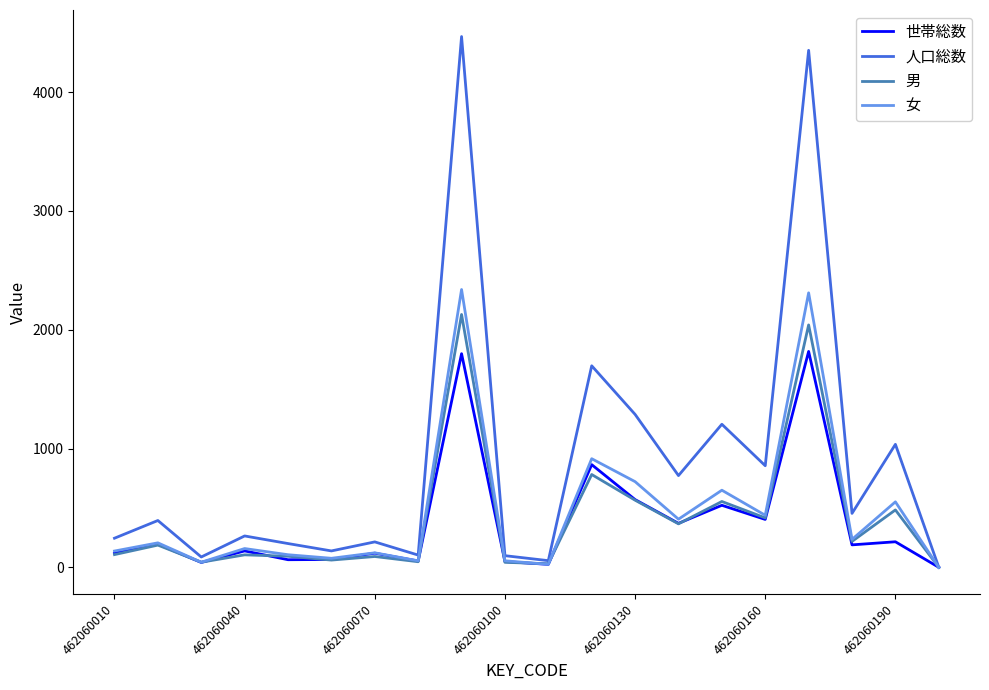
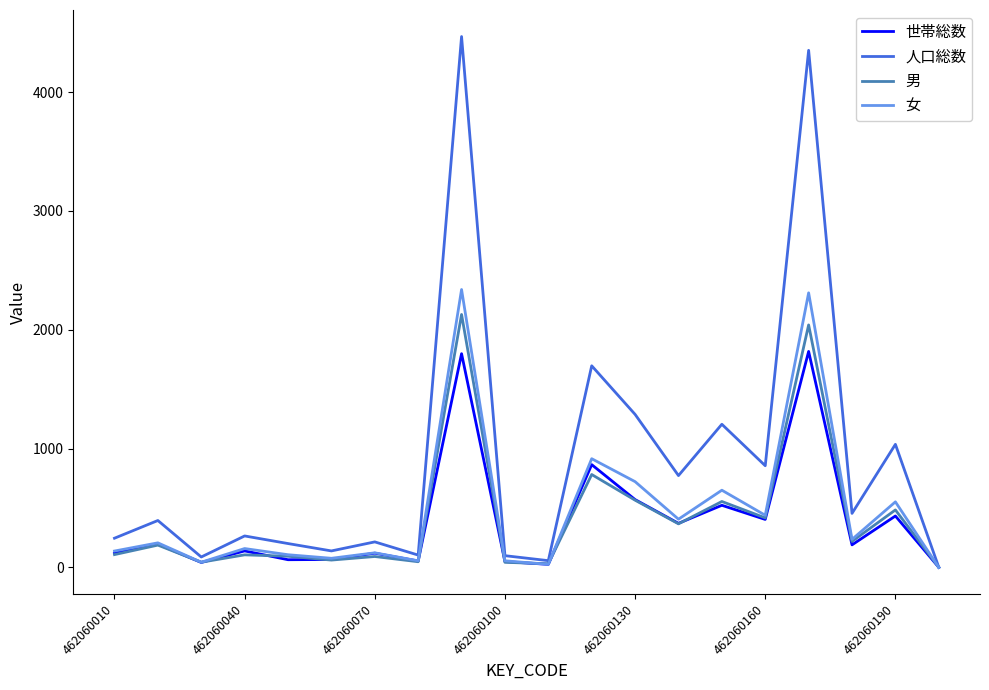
世帯総数, 462060190: 220 -> 430
